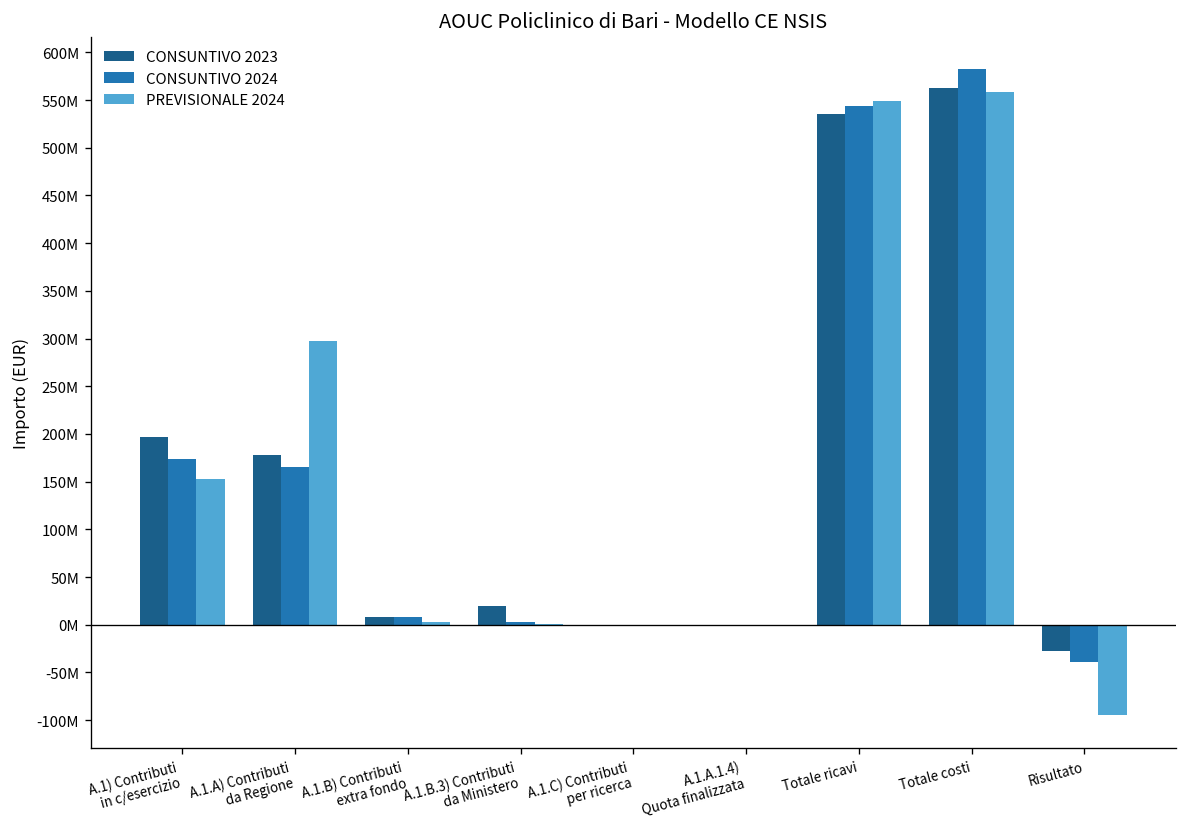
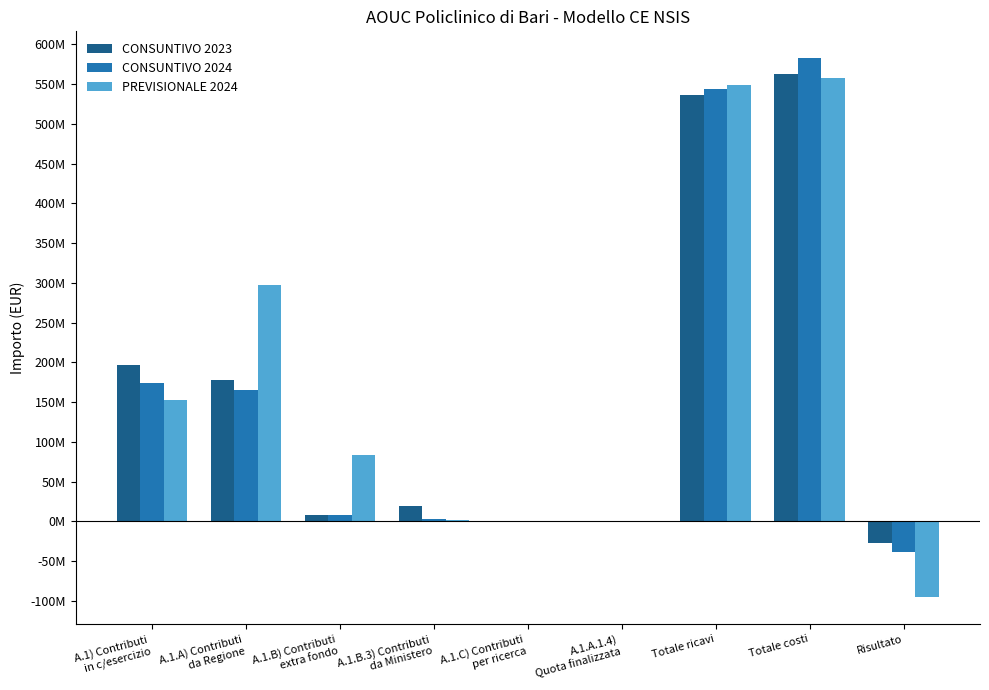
PREVISIONALE 2024, A.1.B) Contributi extra fondo: 0 -> 80000000
